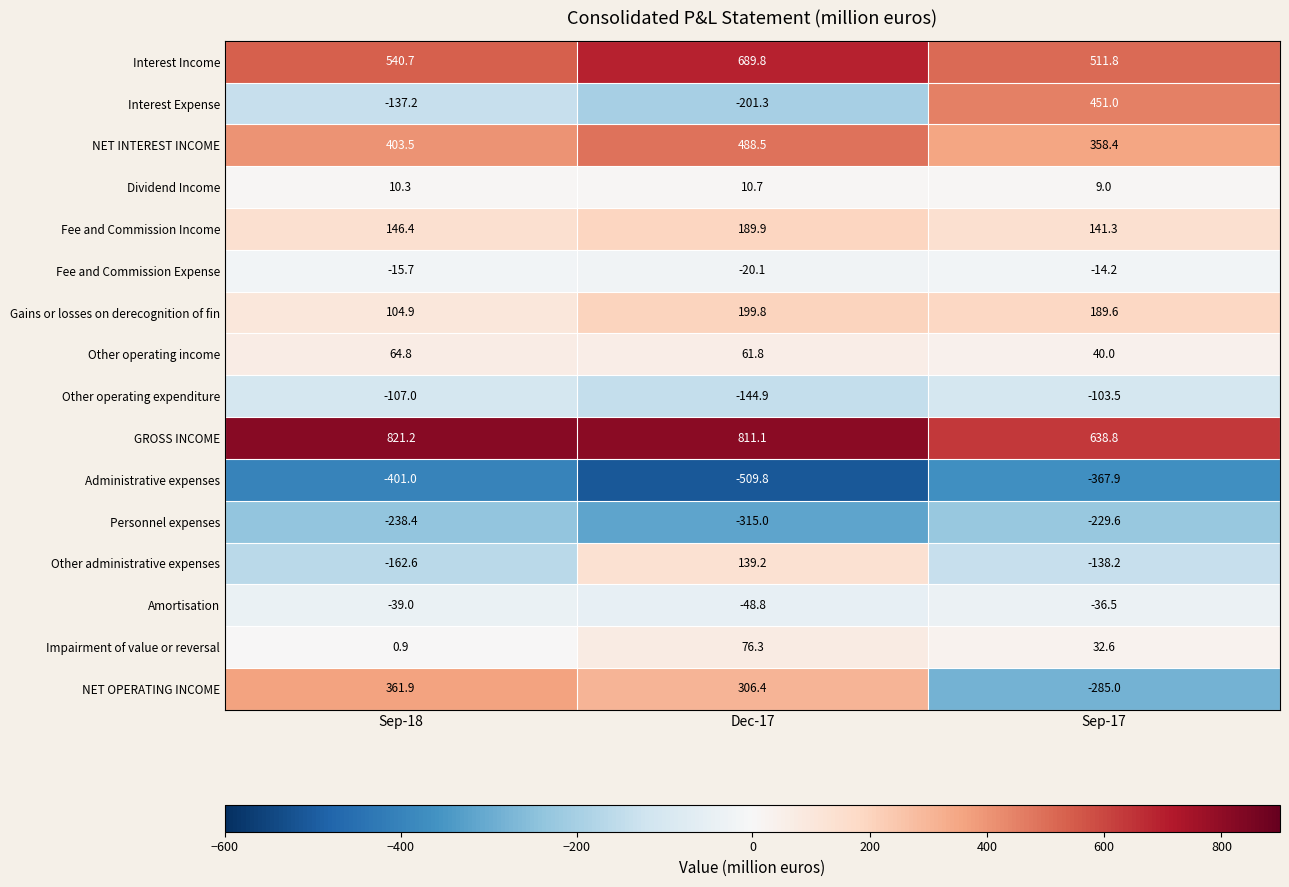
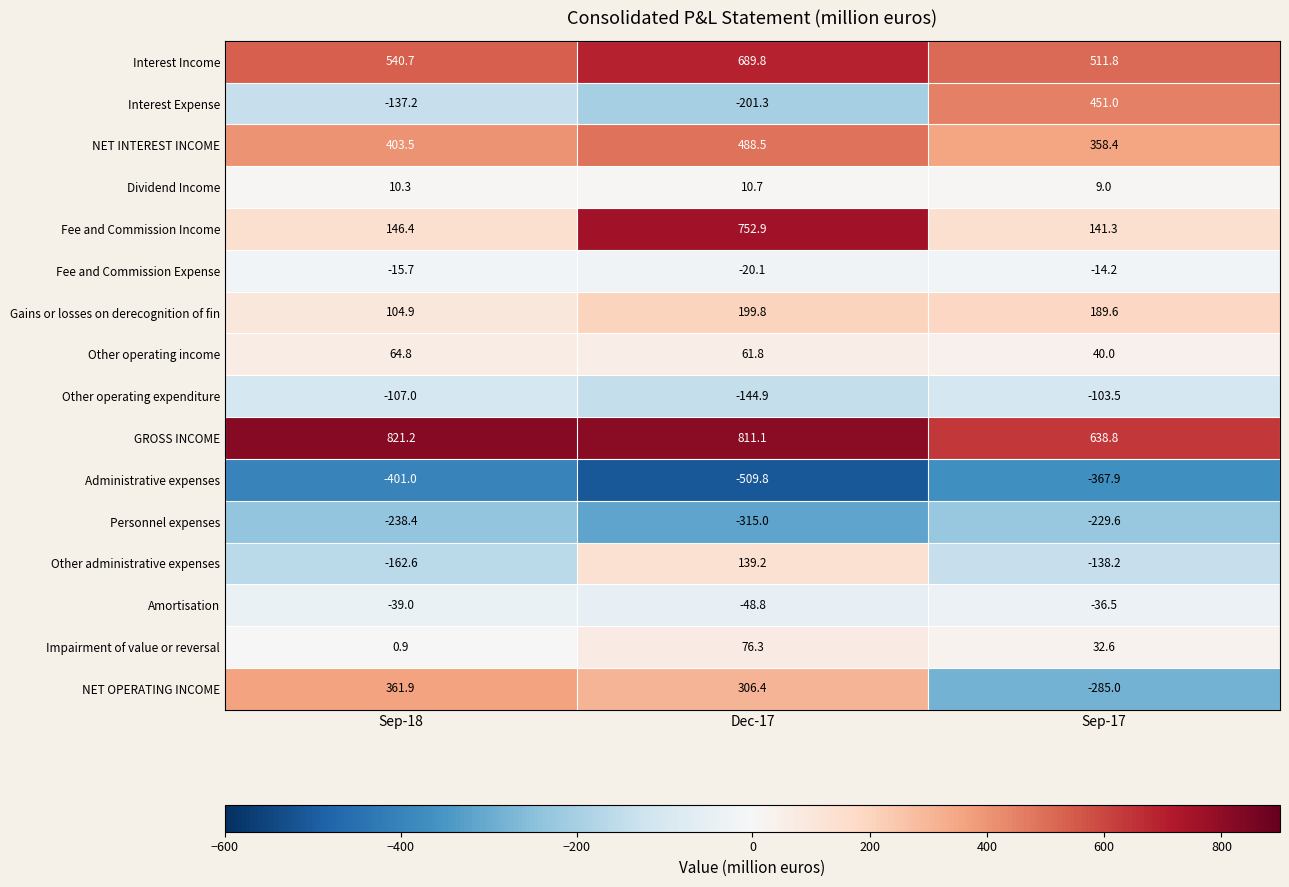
Fee and Commission Income, Dec-17: 189.9 -> 752.9
